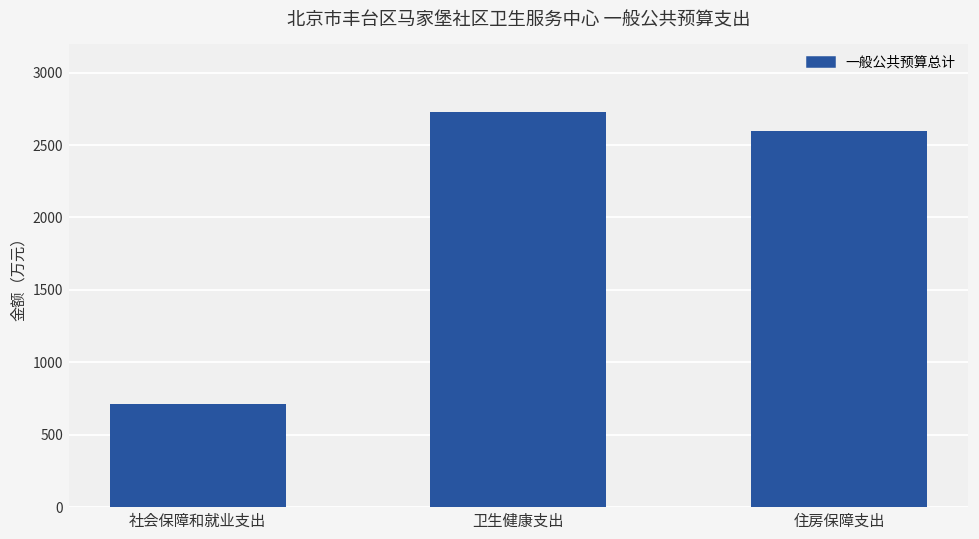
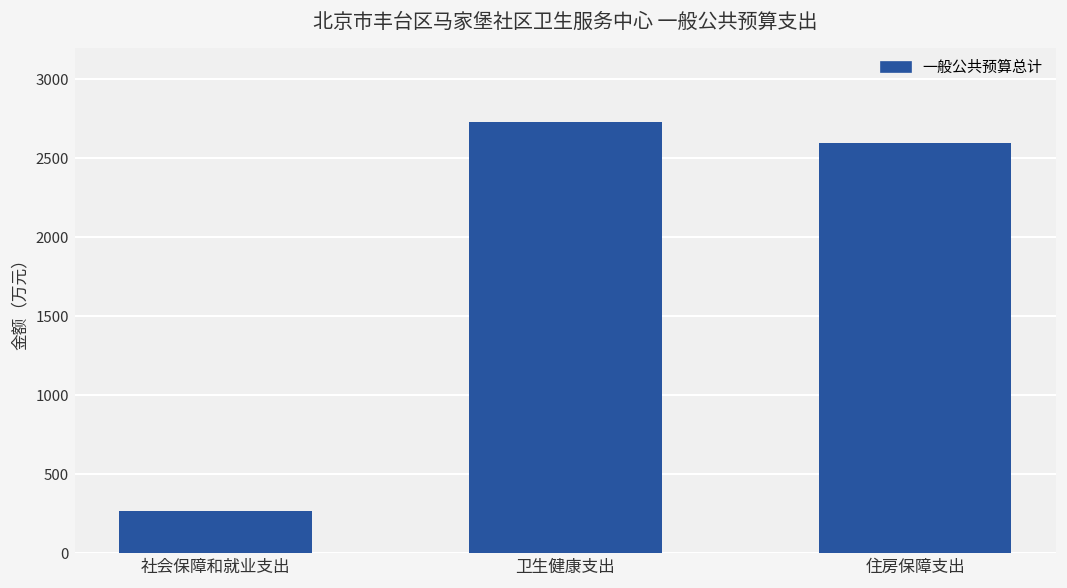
社会保障和就业支出: 710 -> 270
